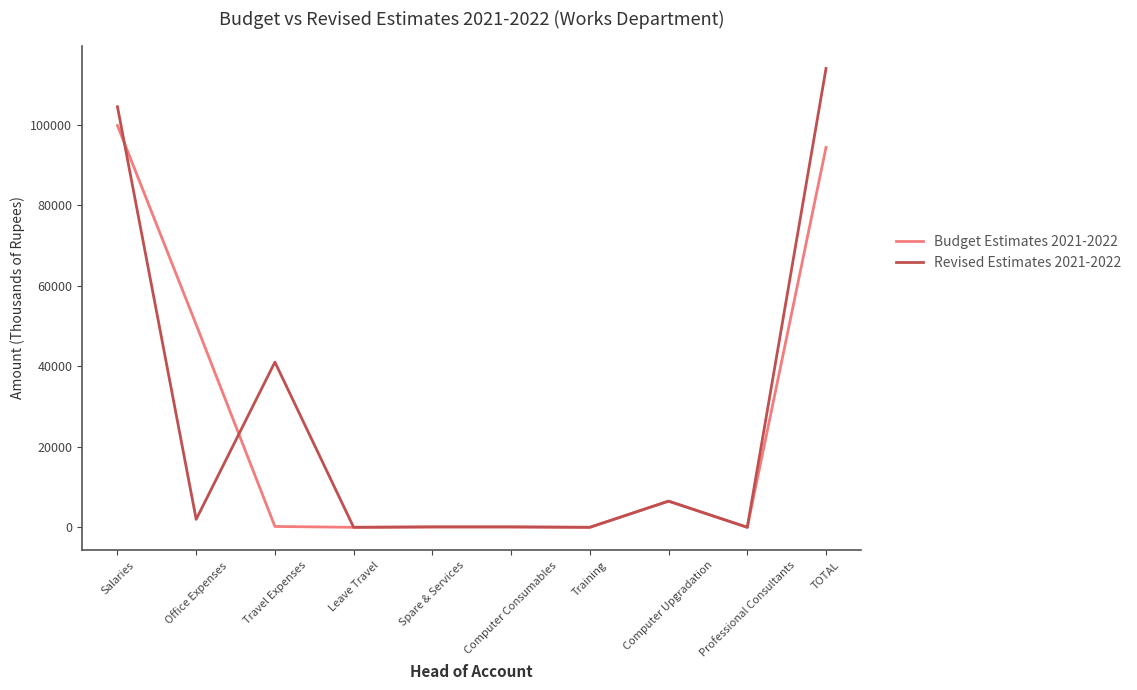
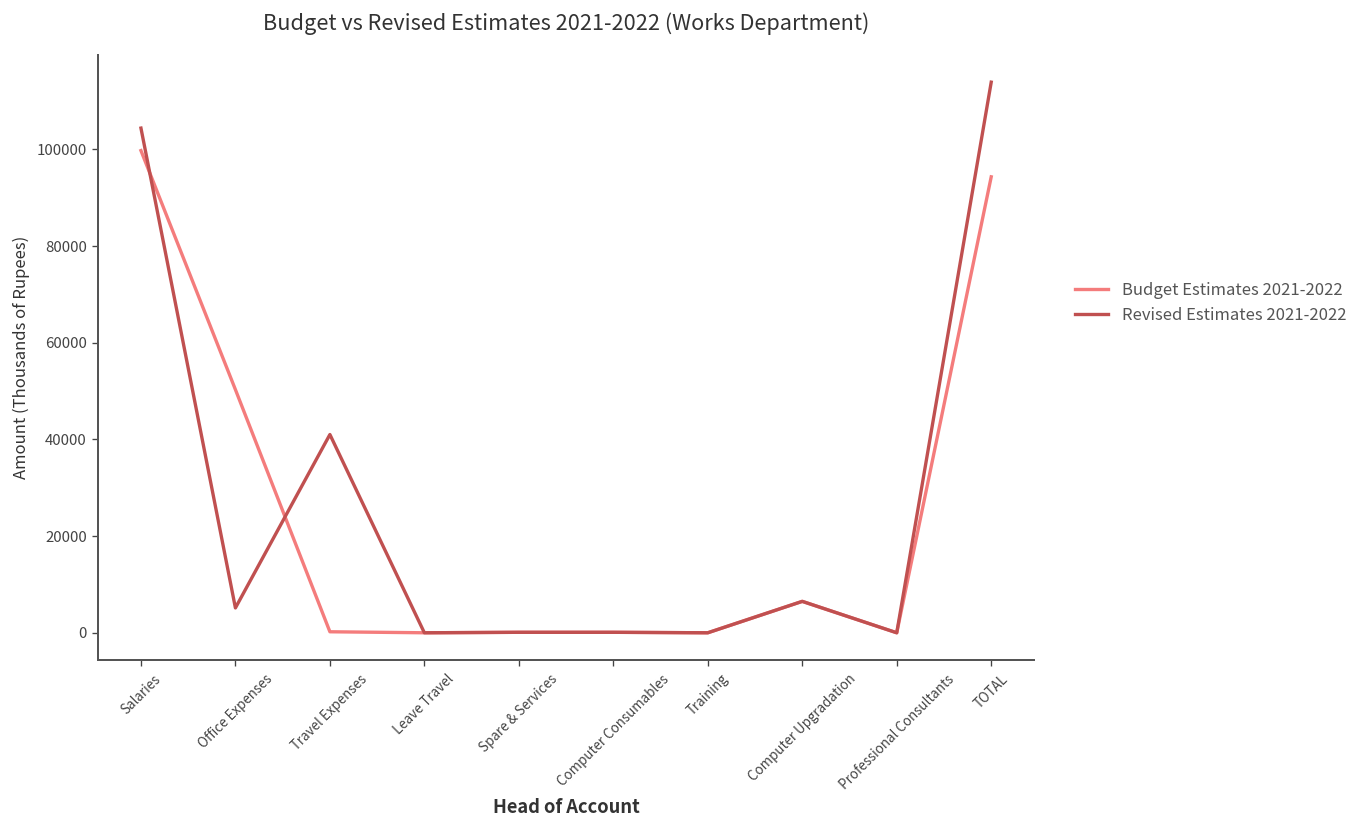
Revised Estimates 2021-2022, Office Expenses: 2000 -> 5000
